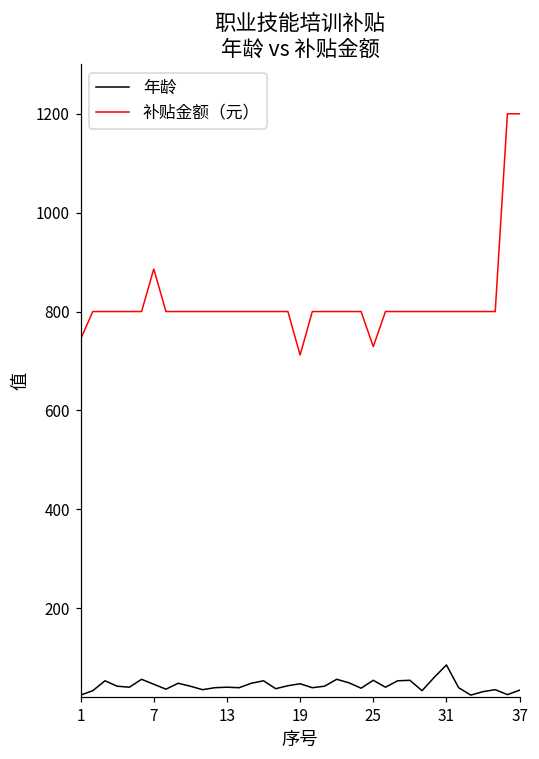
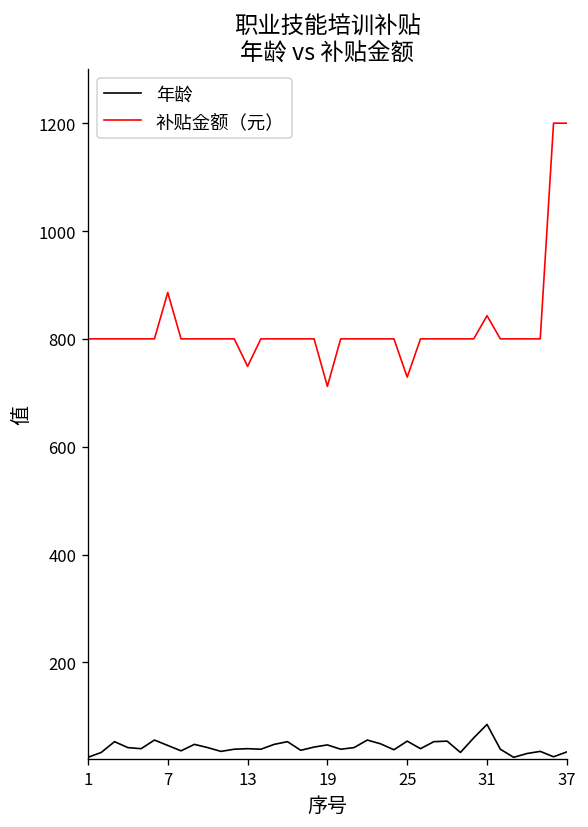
补贴金额（元）, 1: 740 -> 800
补贴金额（元）, 13: 800 -> 750
补贴金额（元）, 31: 800 -> 840
